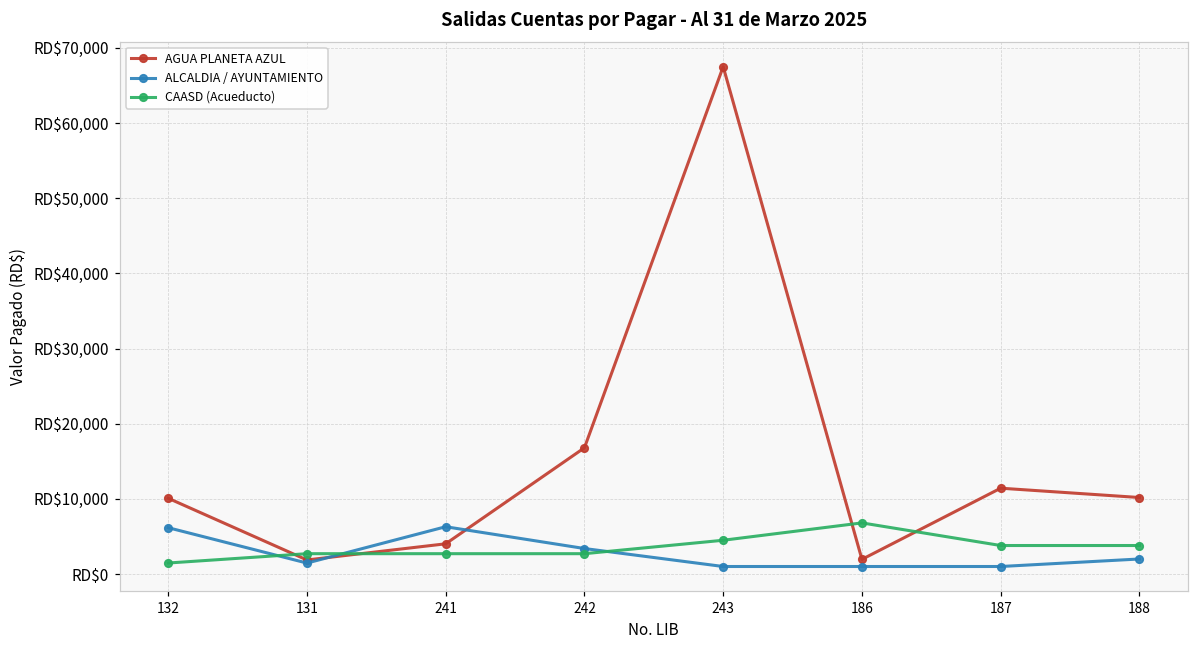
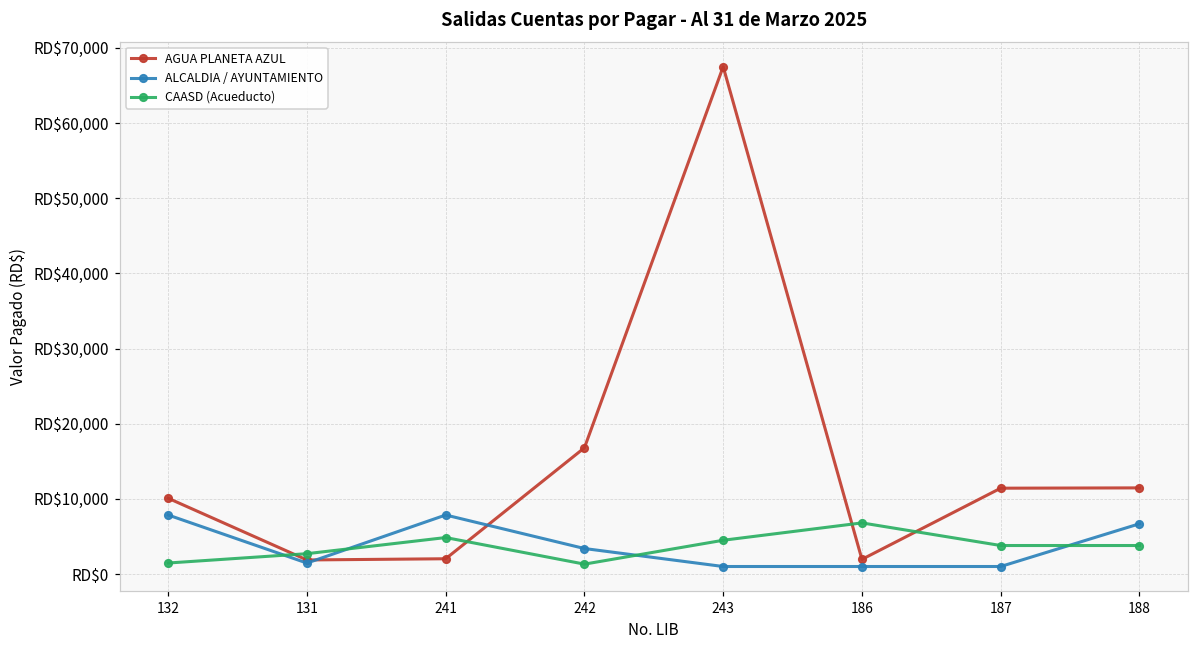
ALCALDIA / AYUNTAMIENTO, 132: RD$6,000 -> RD$8,000
AGUA PLANETA AZUL, 241: RD$4,000 -> RD$2,000
ALCALDIA / AYUNTAMIENTO, 241: RD$6,000 -> RD$8,000
CAASD (Acueducto), 241: RD$3,000 -> RD$5,000
CAASD (Acueducto), 242: RD$3,000 -> RD$1,000
AGUA PLANETA AZUL, 188: RD$10,000 -> RD$11,000
ALCALDIA / AYUNTAMIENTO, 188: RD$2,000 -> RD$7,000
